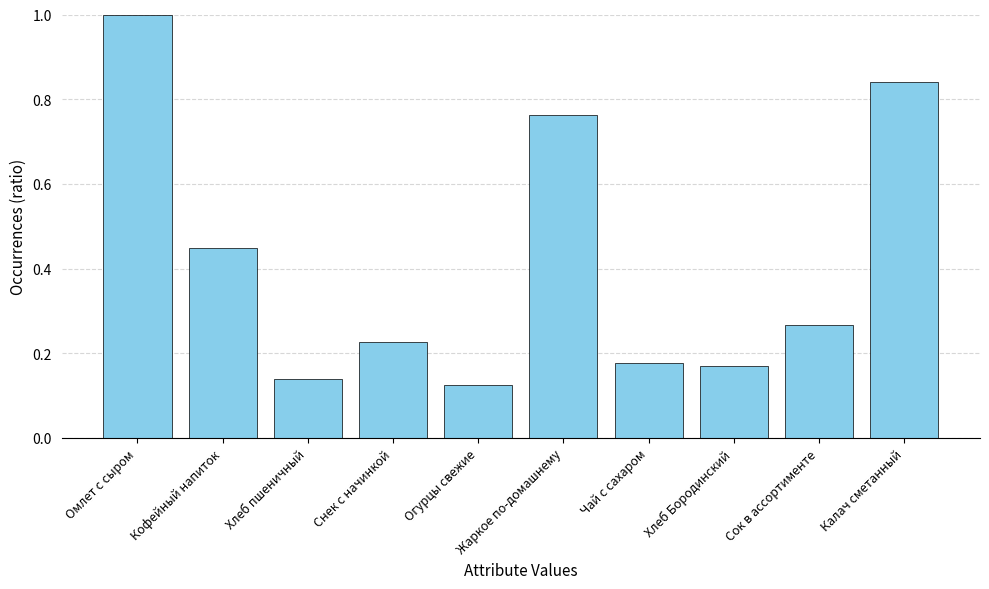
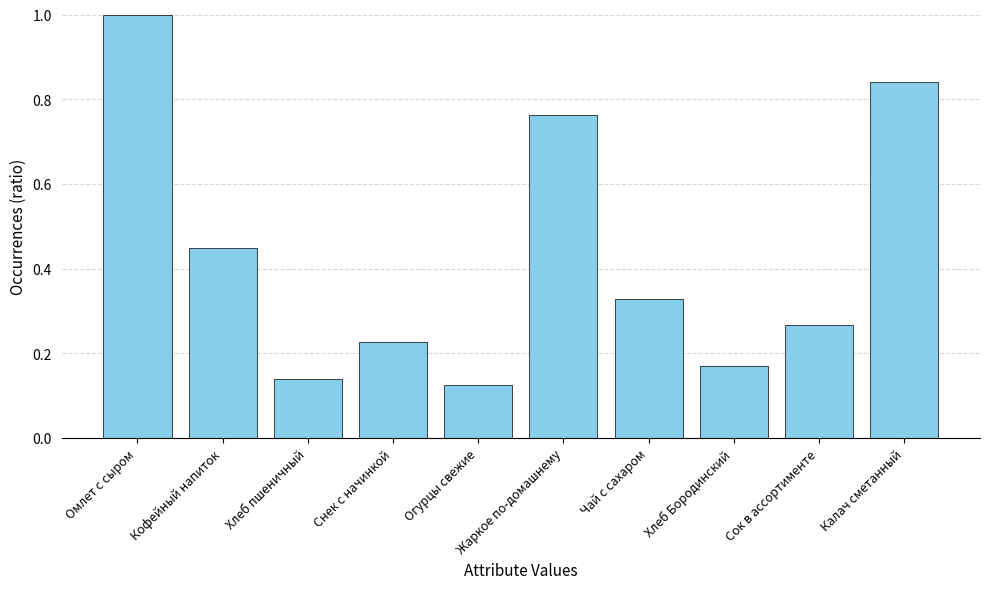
Чай с сахаром: 0.18 -> 0.33
